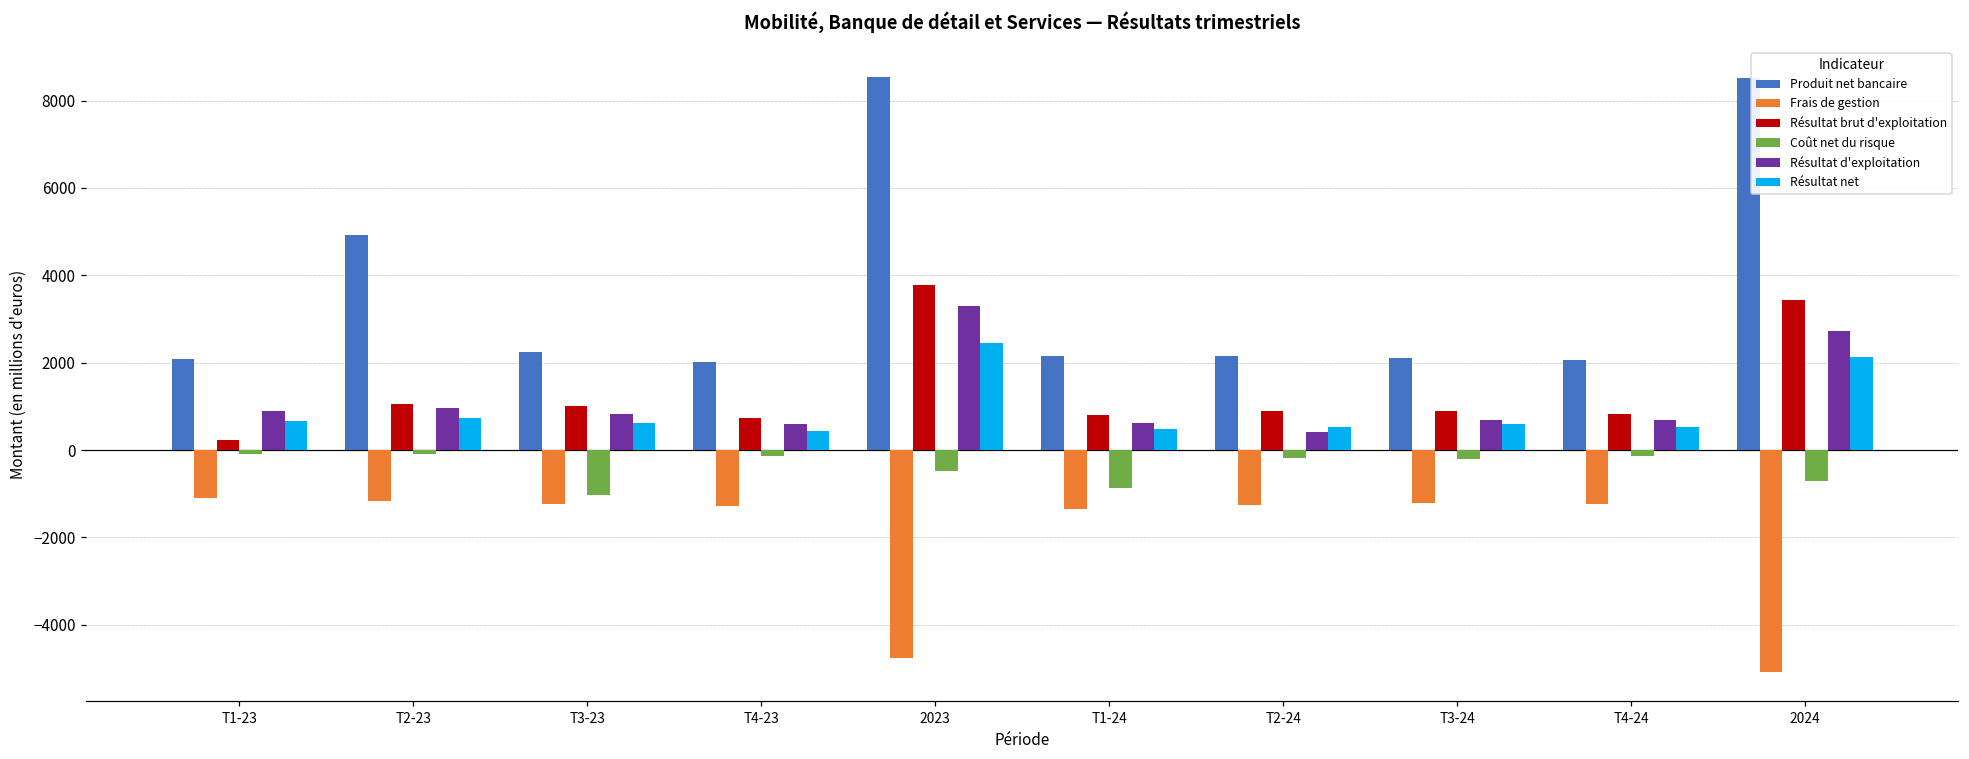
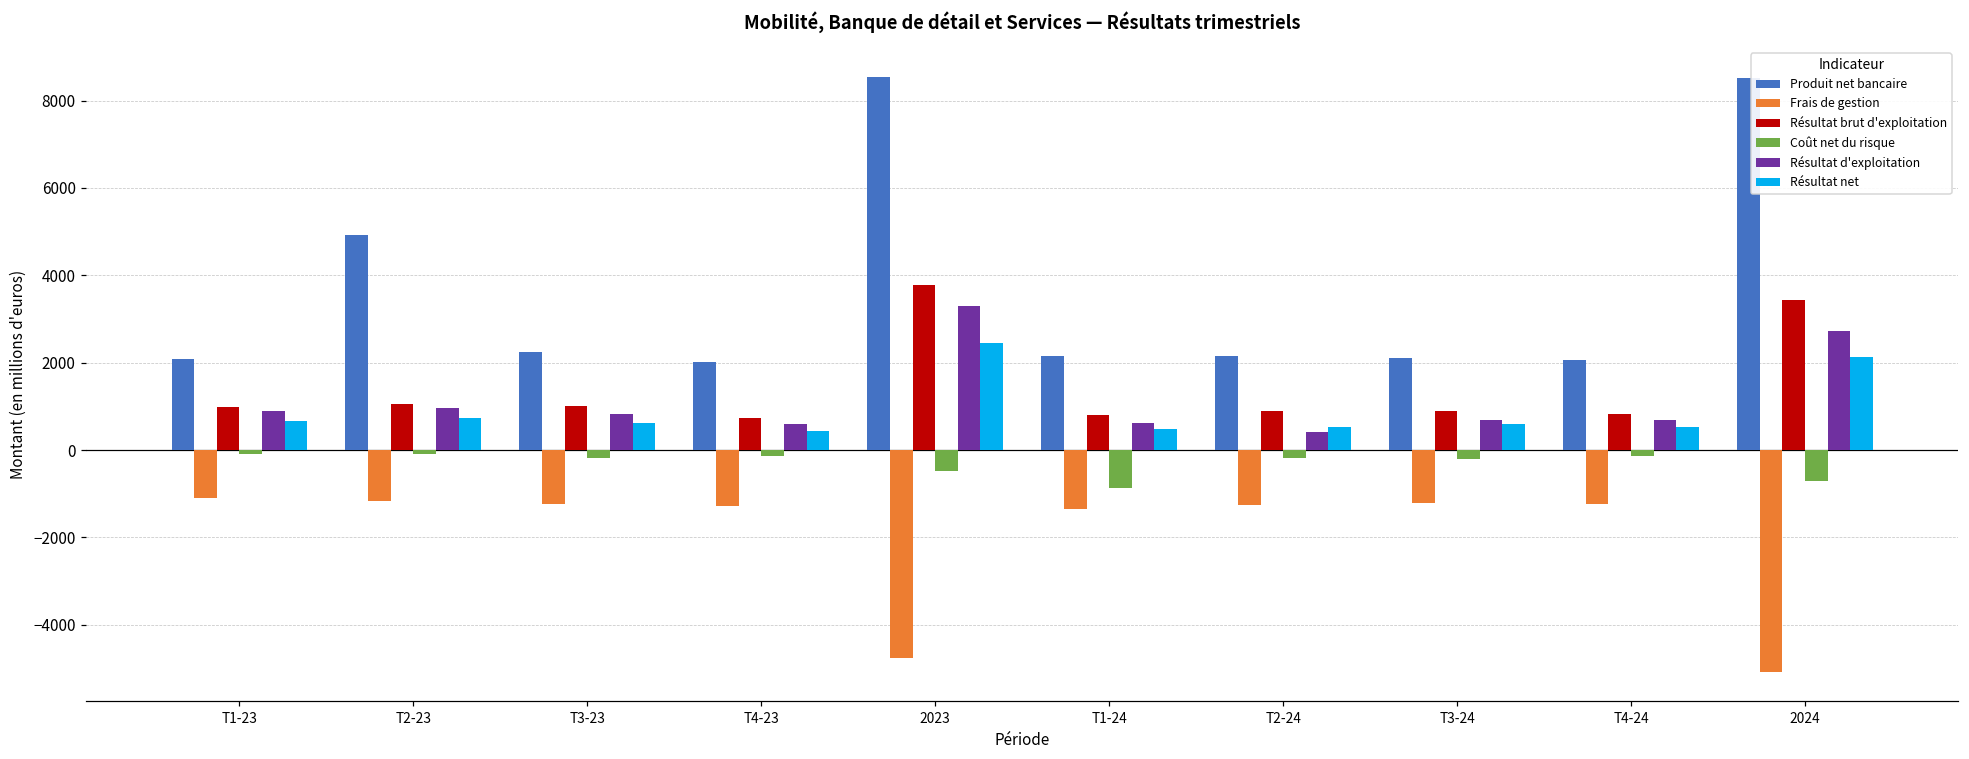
Résultat brut d'exploitation, T1-23: 200 -> 1000
Coût net du risque, T3-23: -1000 -> -200
